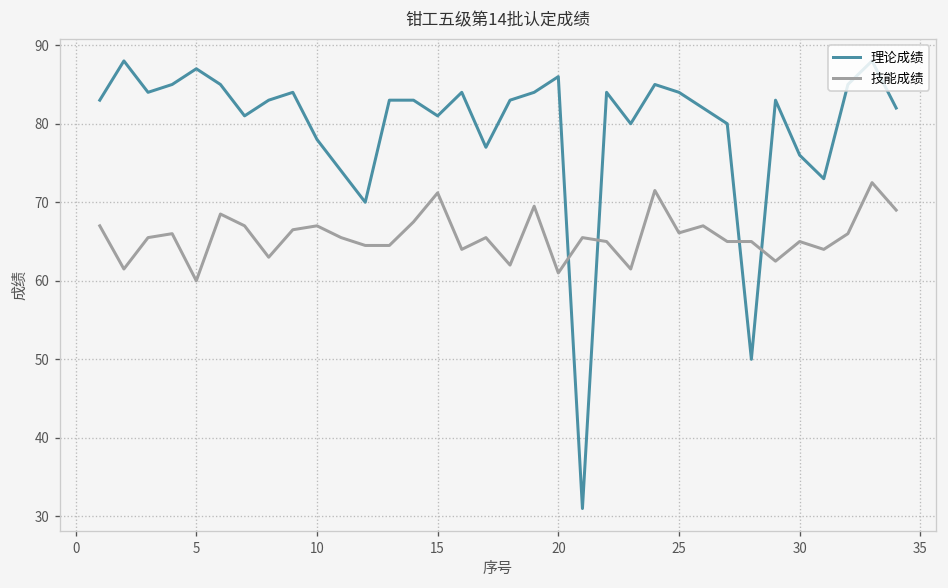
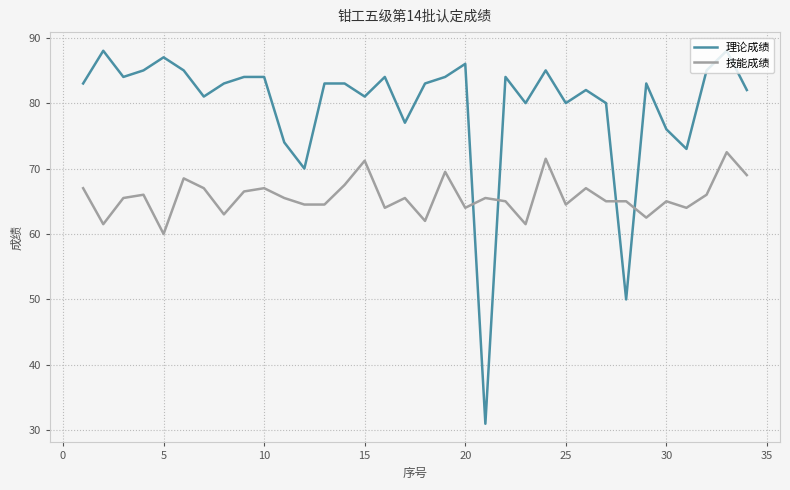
理论成绩, 10: 78 -> 84
技能成绩, 20: 61 -> 64
理论成绩, 25: 84 -> 80
技能成绩, 25: 66 -> 65
